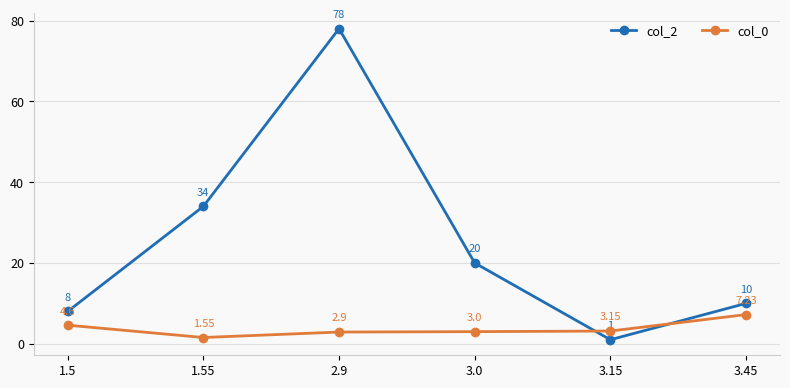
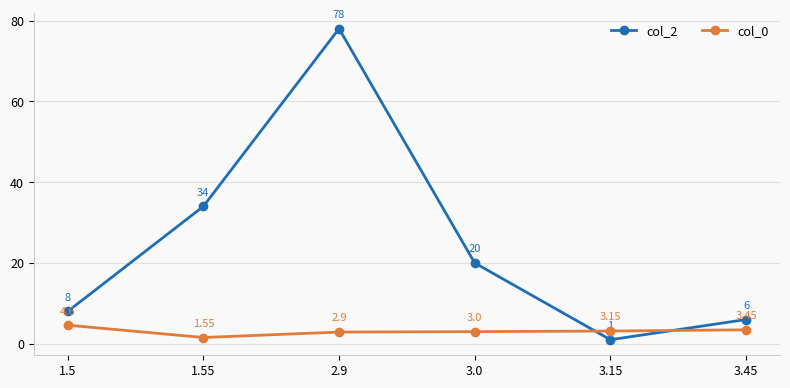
col_2, 3.45: 10 -> 6
col_0, 3.45: 7.23 -> 3.45
